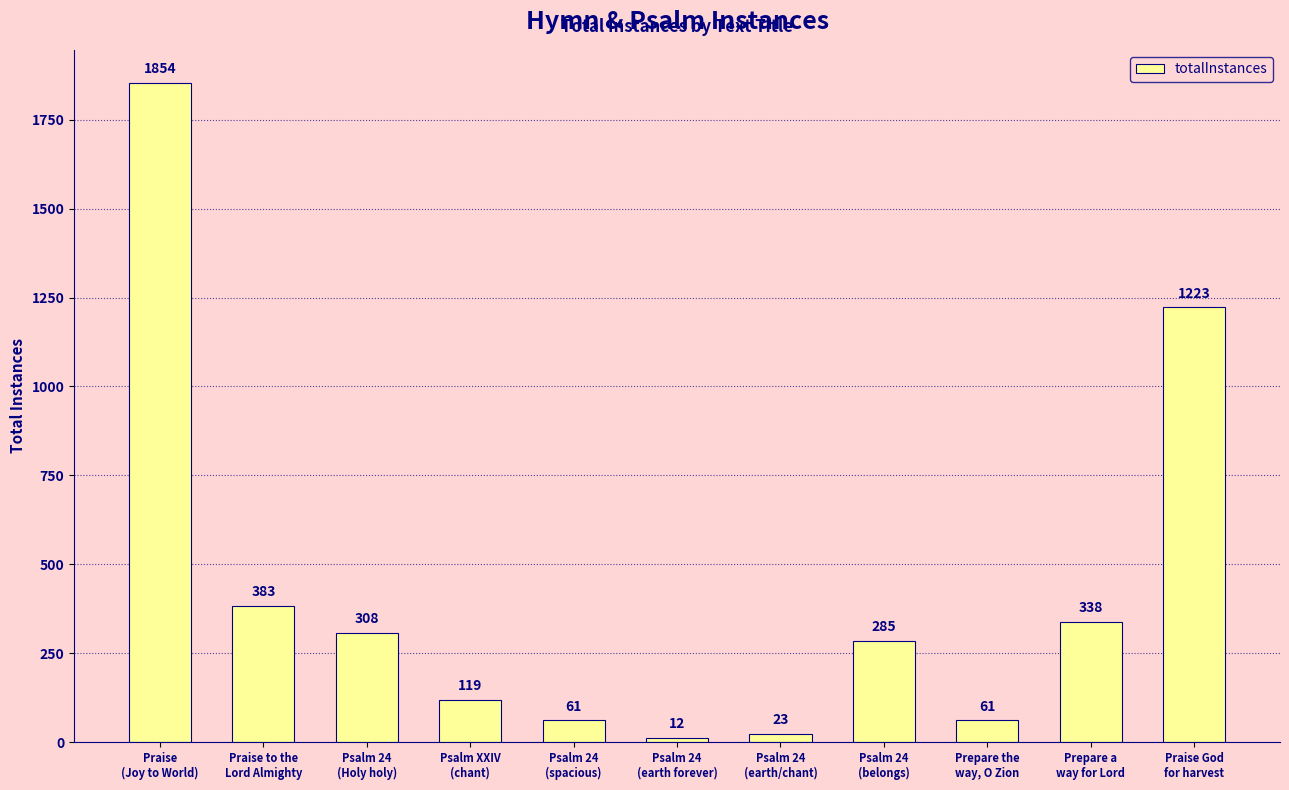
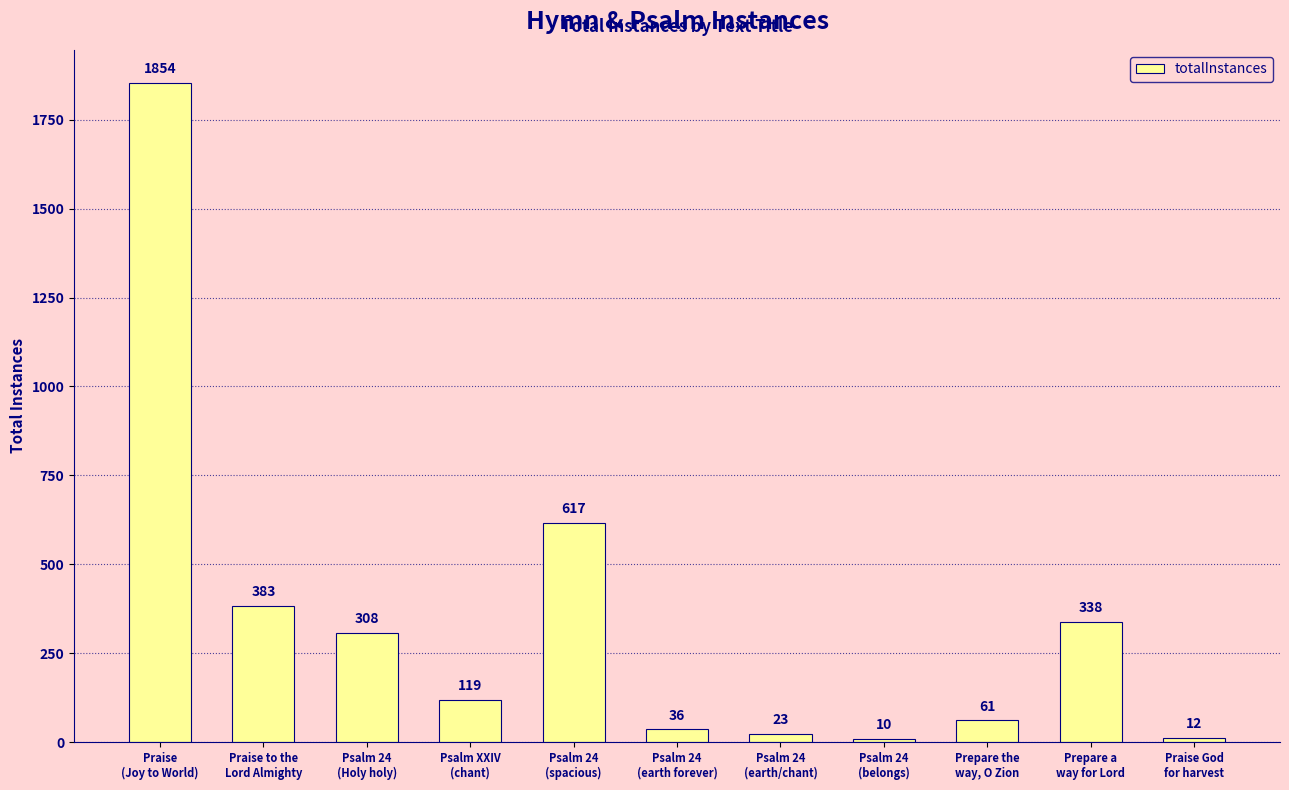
Psalm 24 (spacious): 61 -> 617
Psalm 24 (earth forever): 12 -> 36
Psalm 24 (belongs): 285 -> 10
Praise God for harvest: 1223 -> 12
